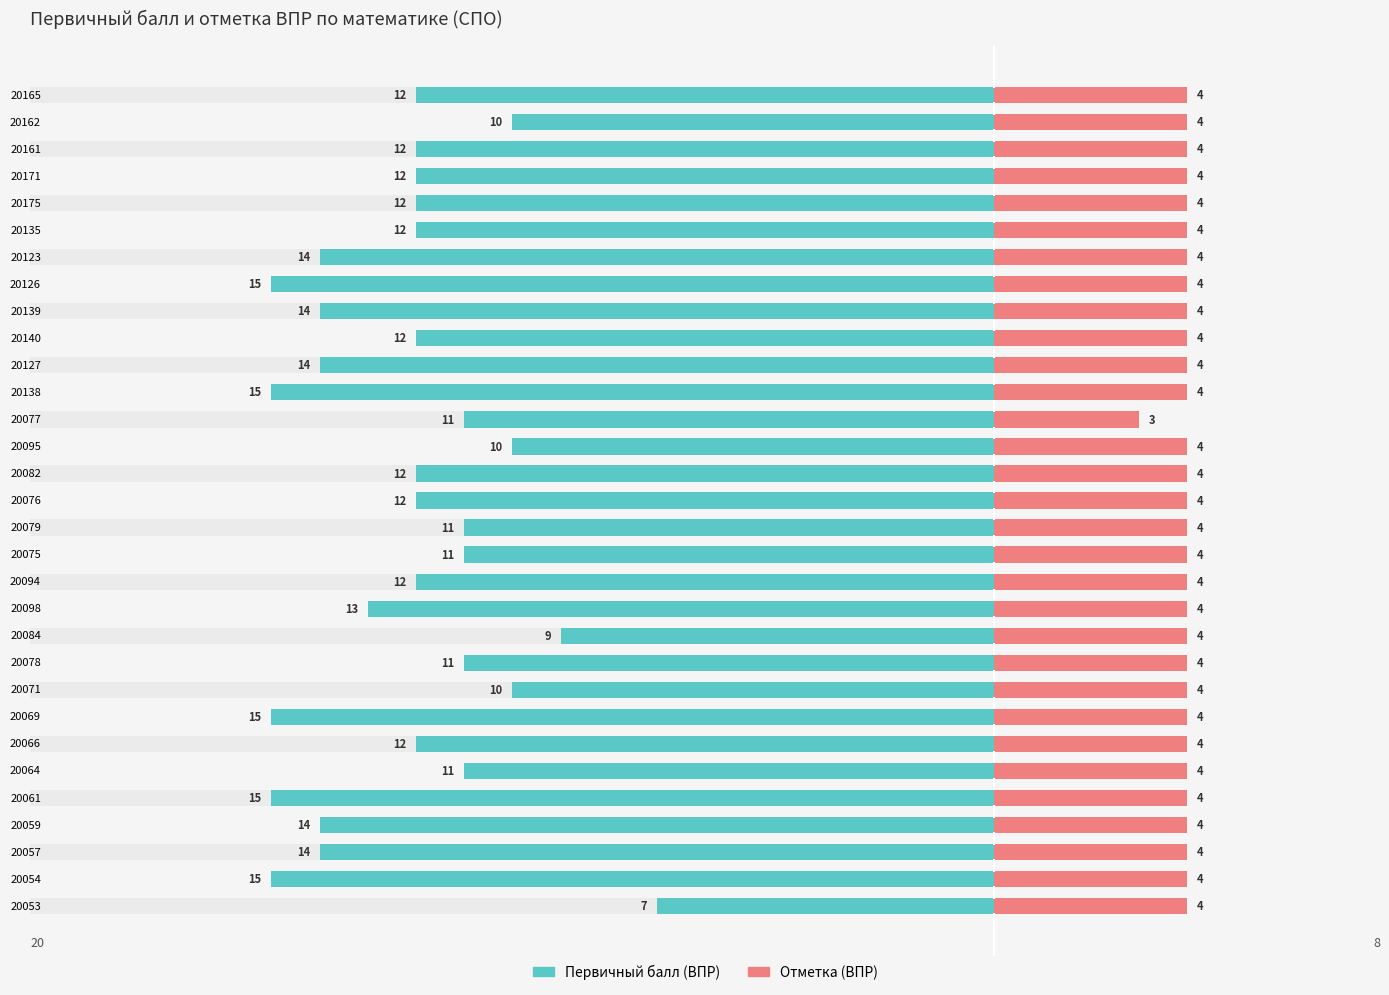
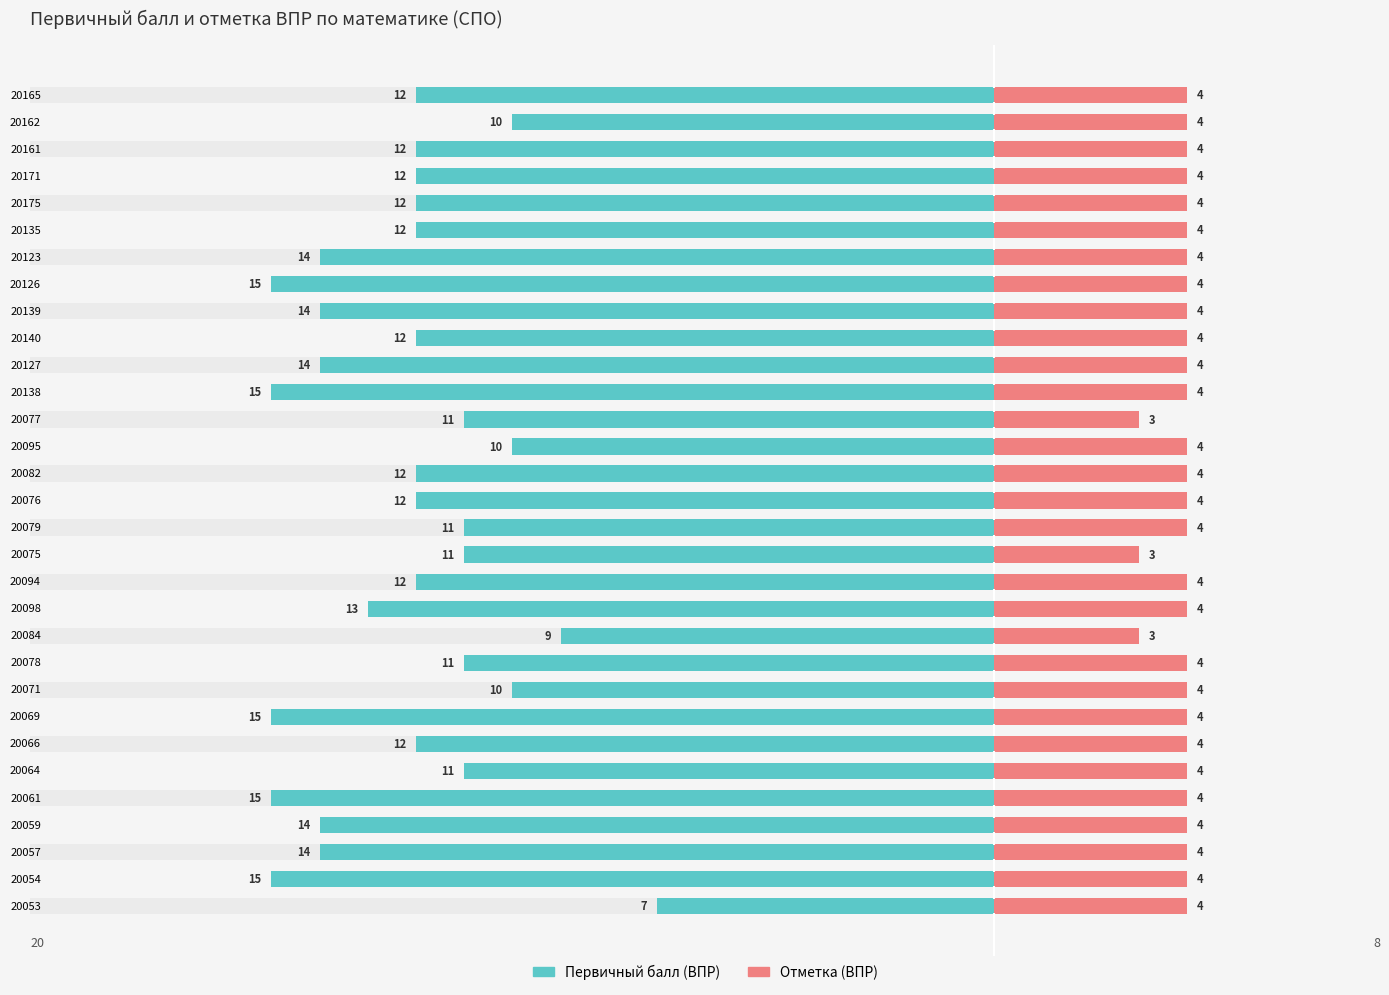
Отметка (ВПР), 20075: 4 -> 3
Отметка (ВПР), 20084: 4 -> 3
